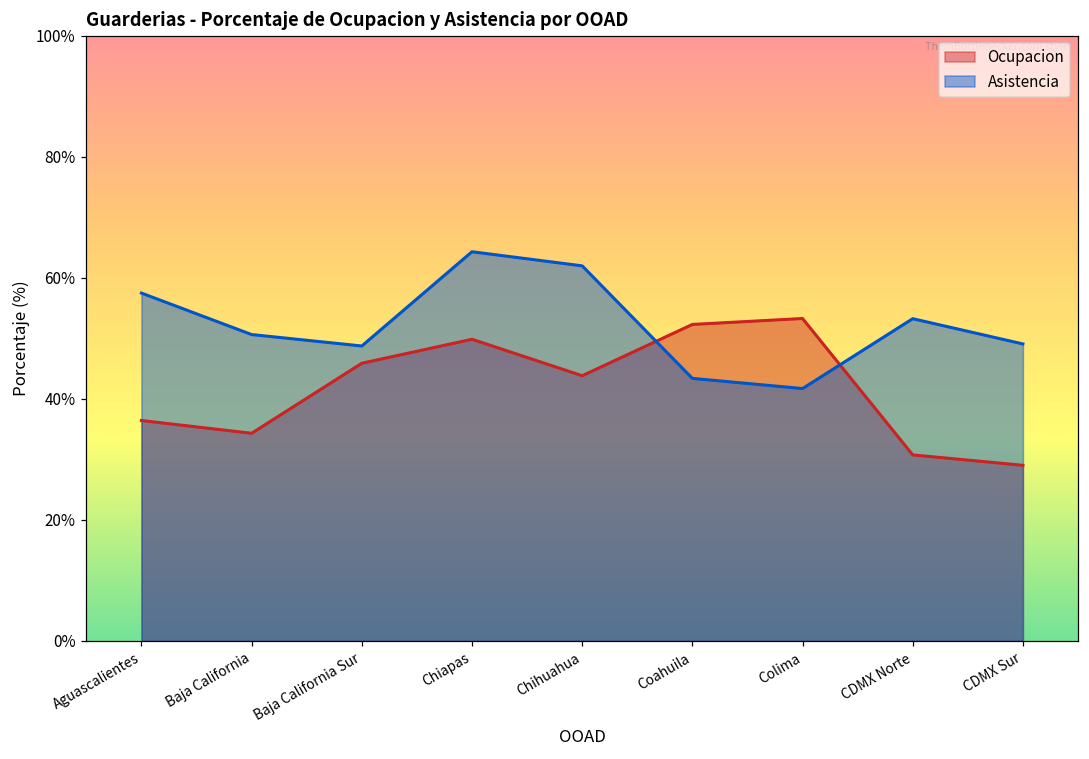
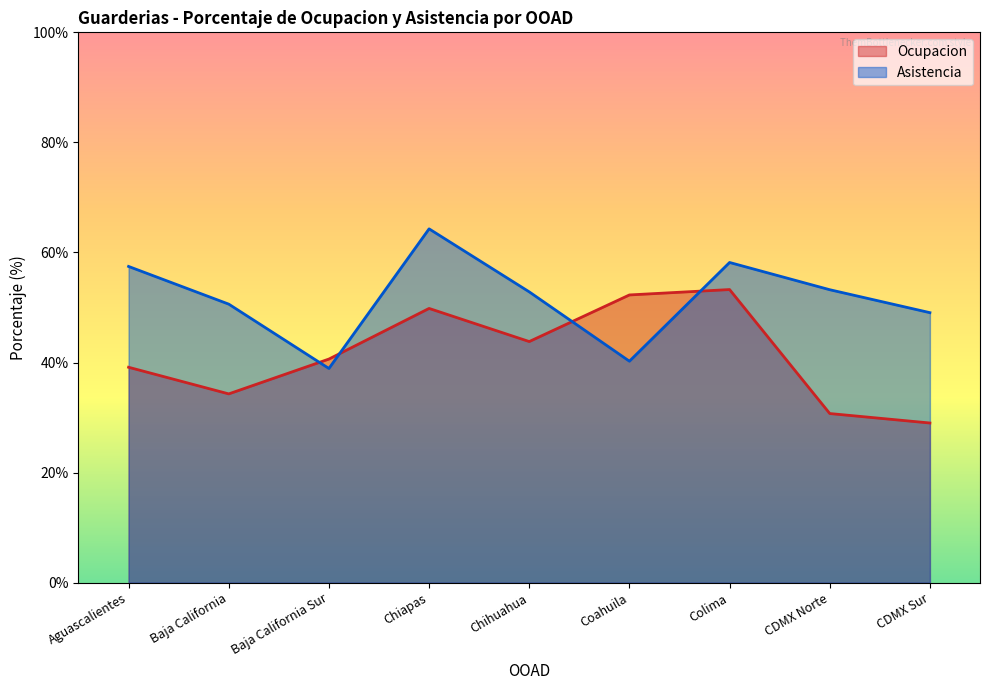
Ocupacion, Aguascalientes: 36% -> 39%
Ocupacion, Baja California Sur: 46% -> 41%
Asistencia, Baja California Sur: 49% -> 39%
Asistencia, Chihuahua: 62% -> 53%
Asistencia, Coahuila: 43% -> 40%
Asistencia, Colima: 42% -> 58%
